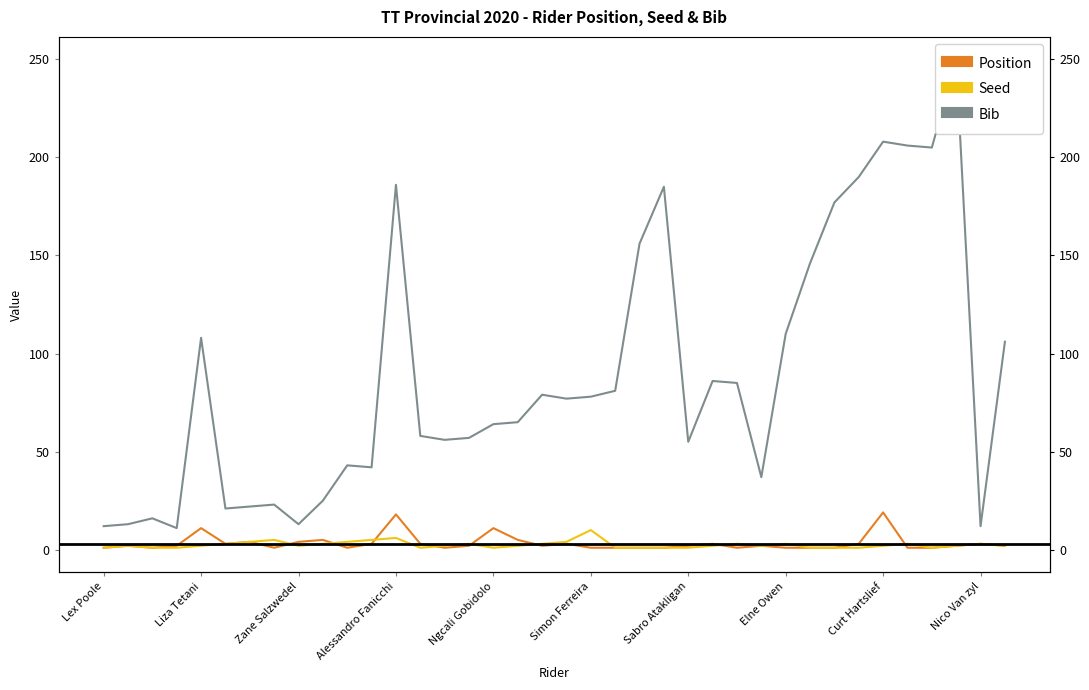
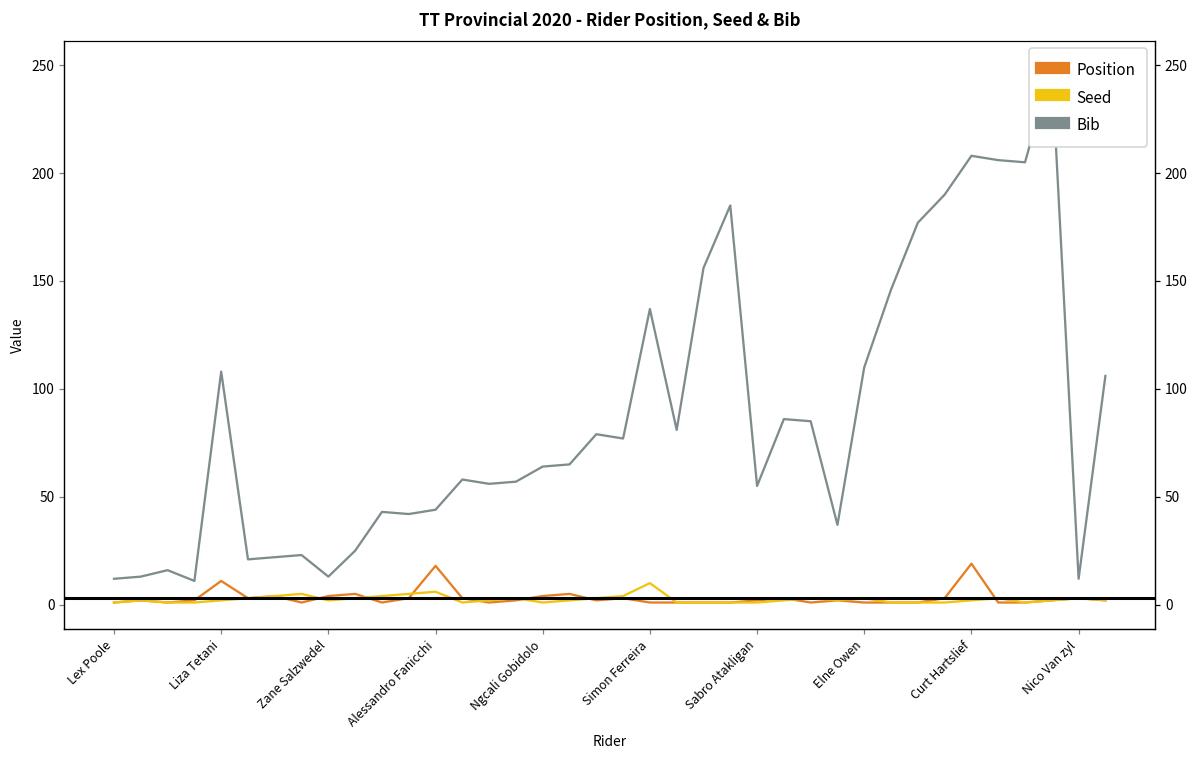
Bib, Alessandro Fanicchi: 186 -> 44
Position, Ngcali Gobidolo: 11 -> 4
Bib, Simon Ferreira: 78 -> 137
